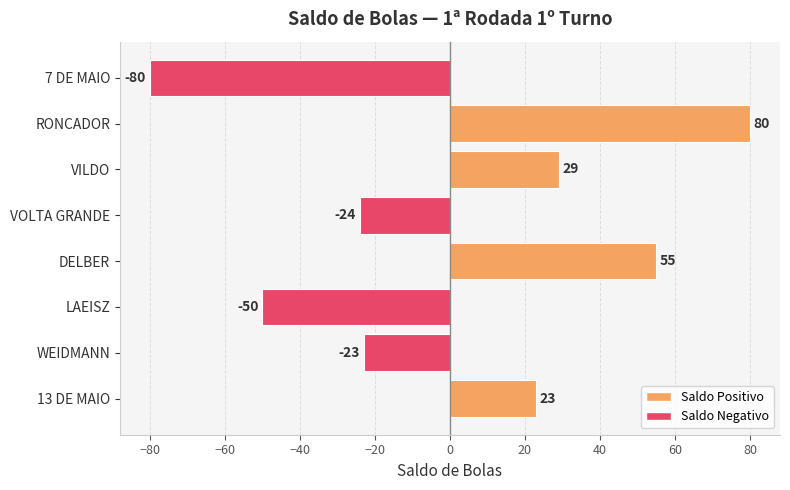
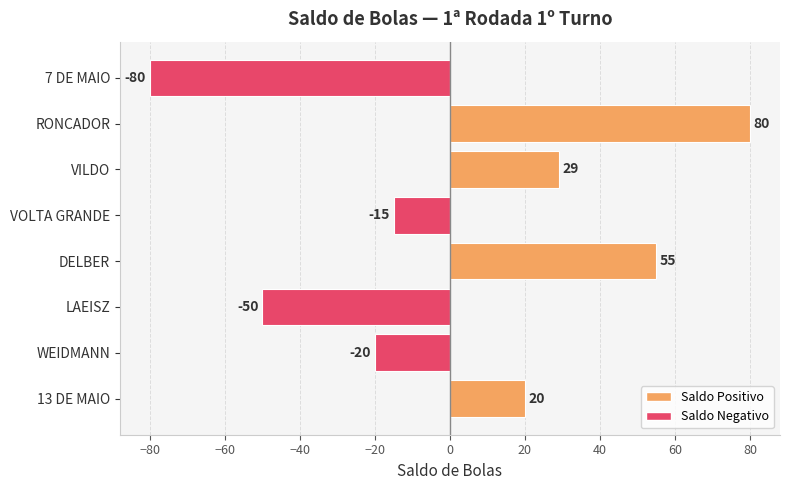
VOLTA GRANDE: -24 -> -15
WEIDMANN: -23 -> -20
13 DE MAIO: 23 -> 20
